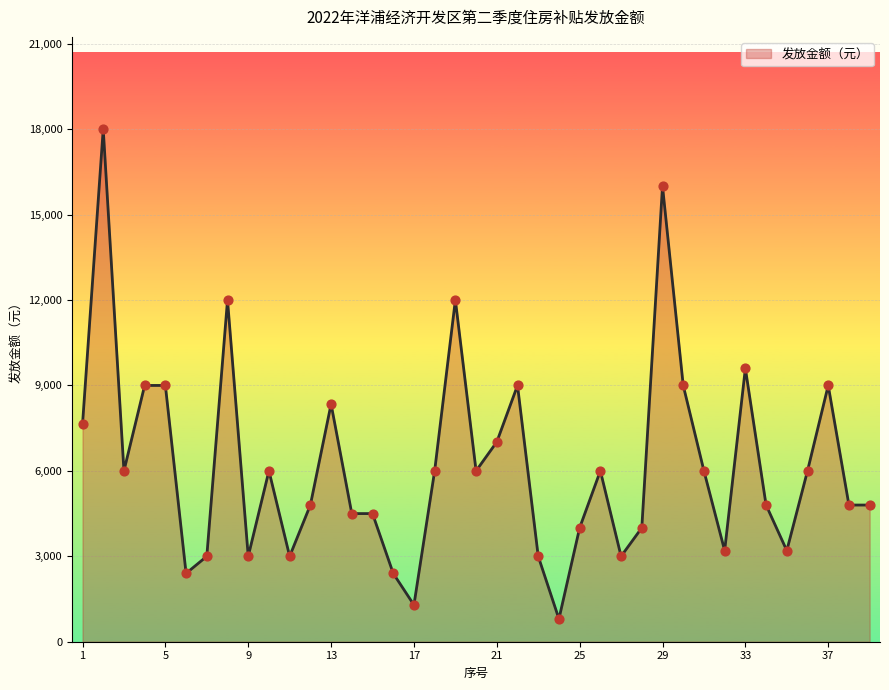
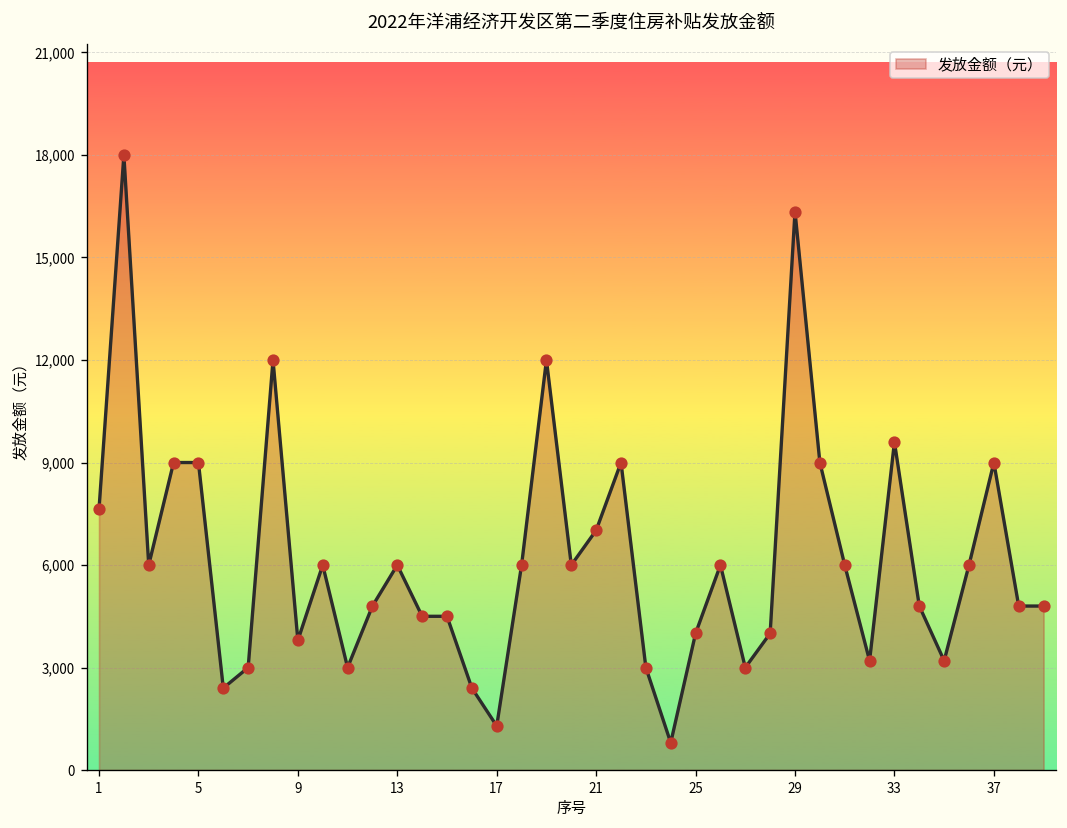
9: 3,000 -> 3,800
13: 8,300 -> 6,000
29: 16,000 -> 16,300
